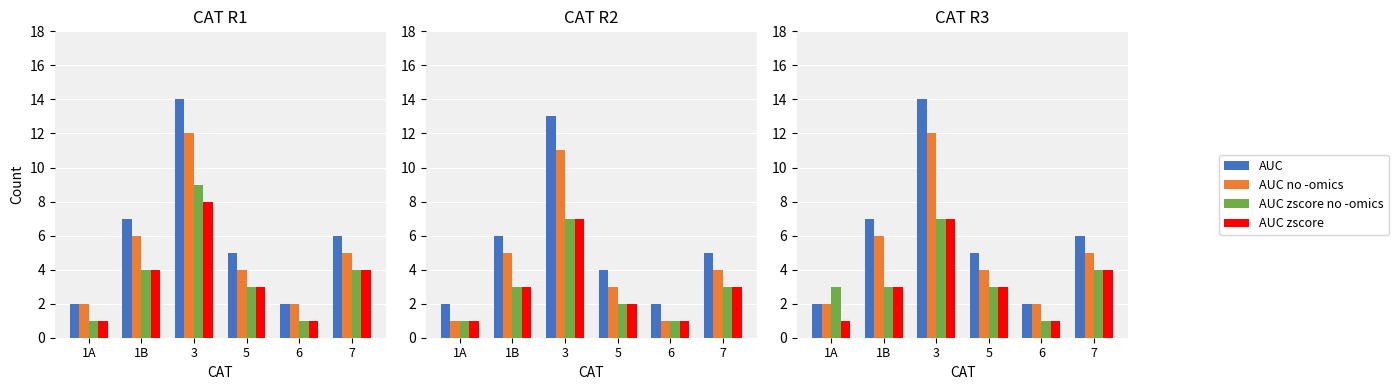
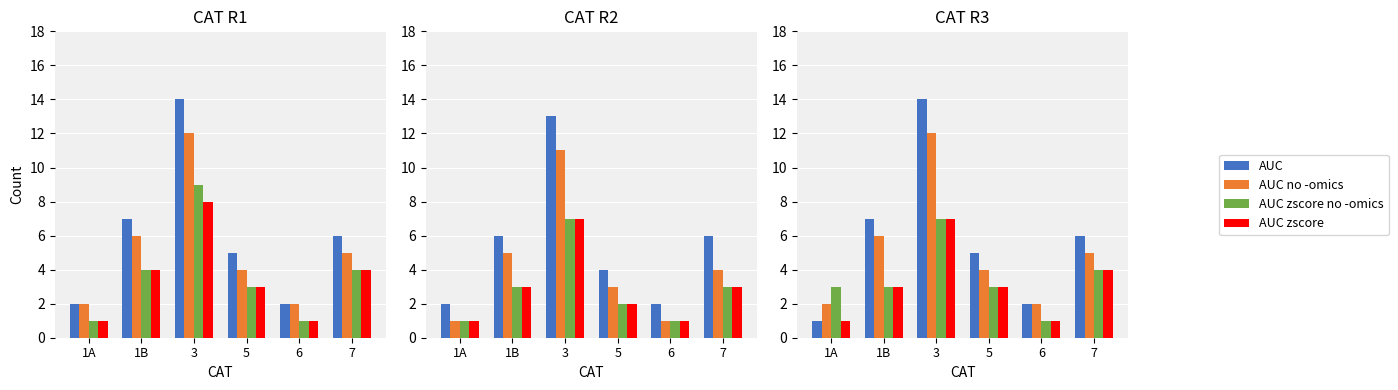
CAT R2, AUC, 7: 5 -> 6
CAT R3, AUC, 1A: 2 -> 1
